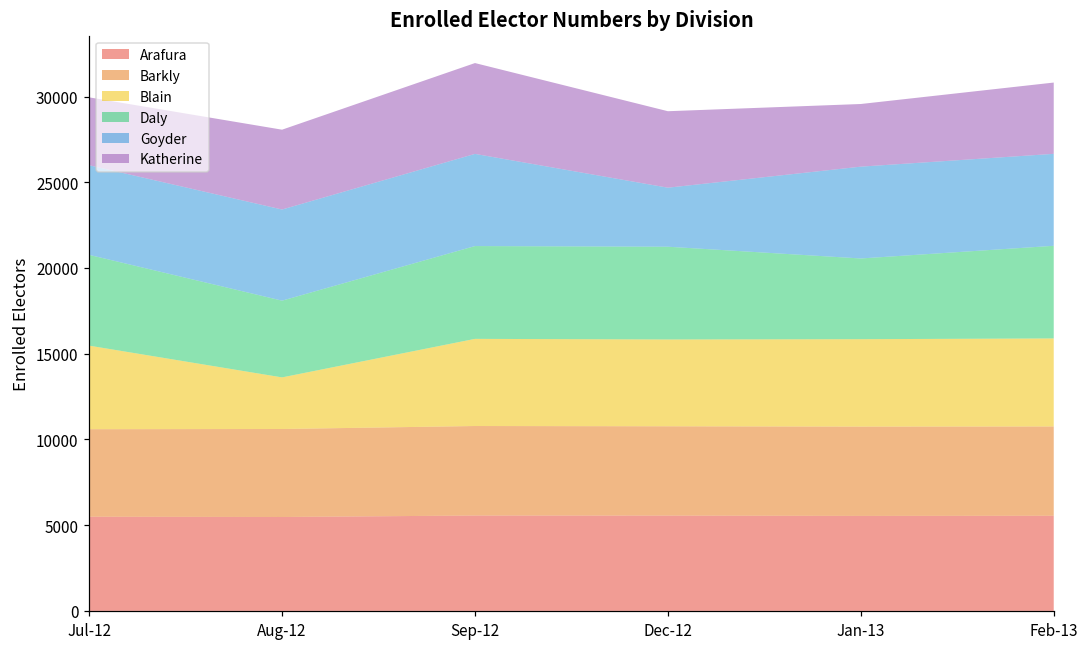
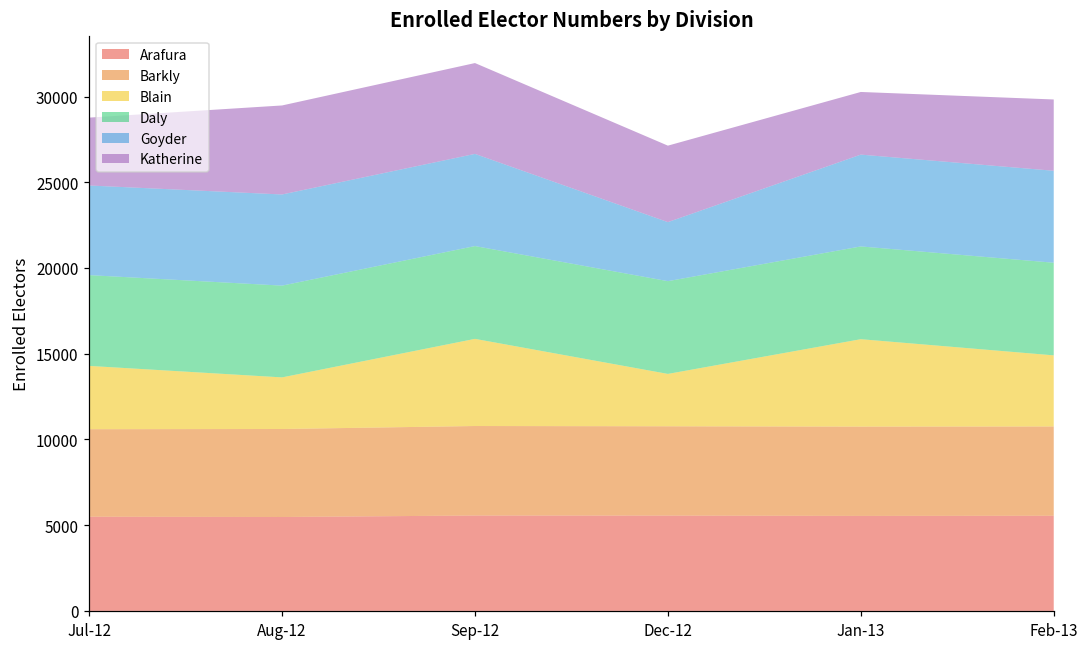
Blain, Jul-12: 4900 -> 3700
Daly, Aug-12: 4500 -> 5400
Katherine, Aug-12: 4700 -> 5200
Blain, Dec-12: 5100 -> 3100
Daly, Jan-13: 4700 -> 5400
Blain, Feb-13: 5100 -> 4100
